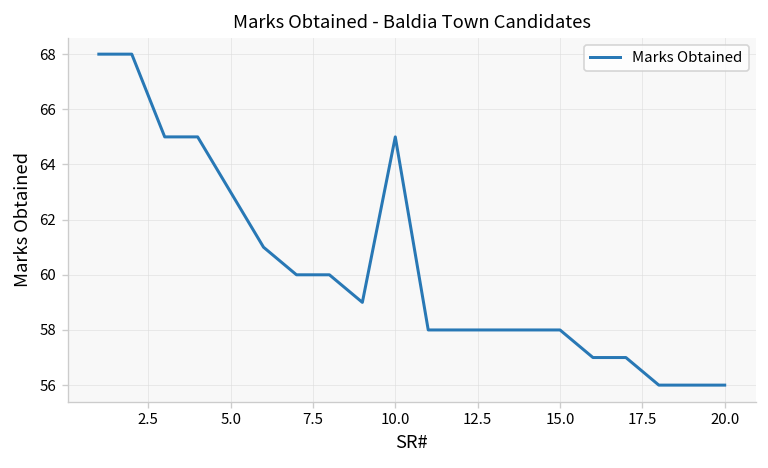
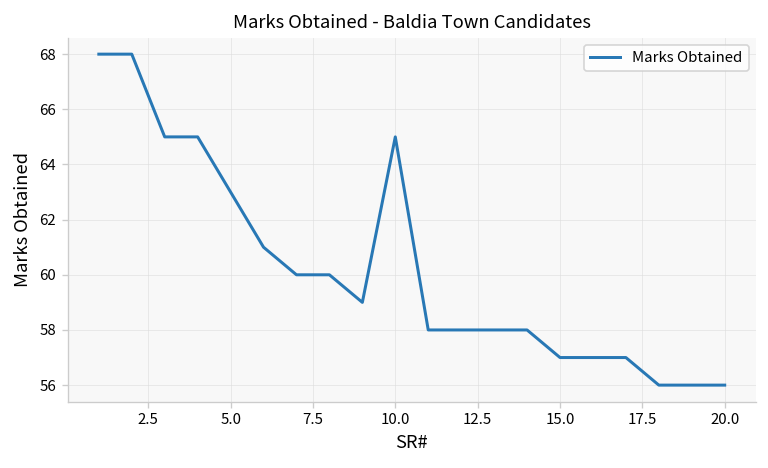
15.0: 58 -> 57
